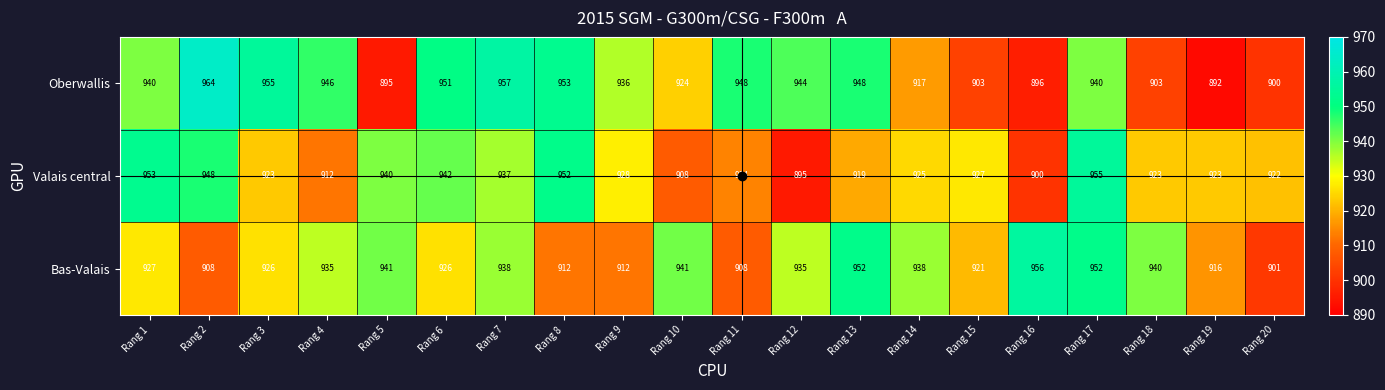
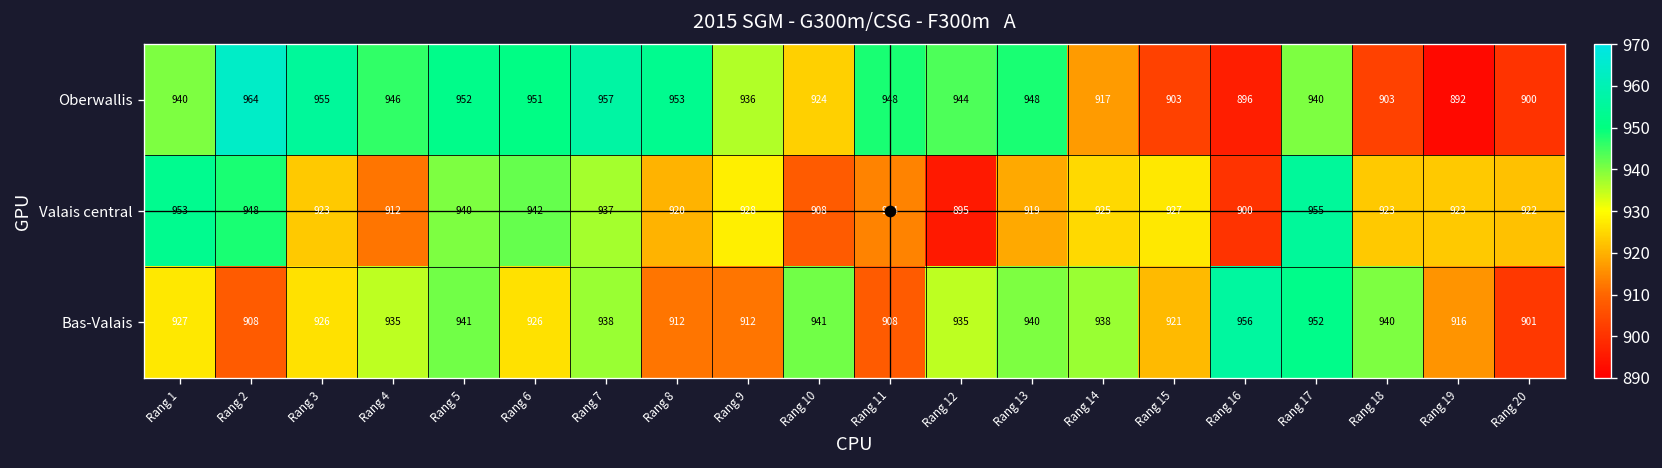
Oberwallis, Rang 5: 895 -> 952
Valais central, Rang 8: 952 -> 920
Bas-Valais, Rang 13: 952 -> 940
